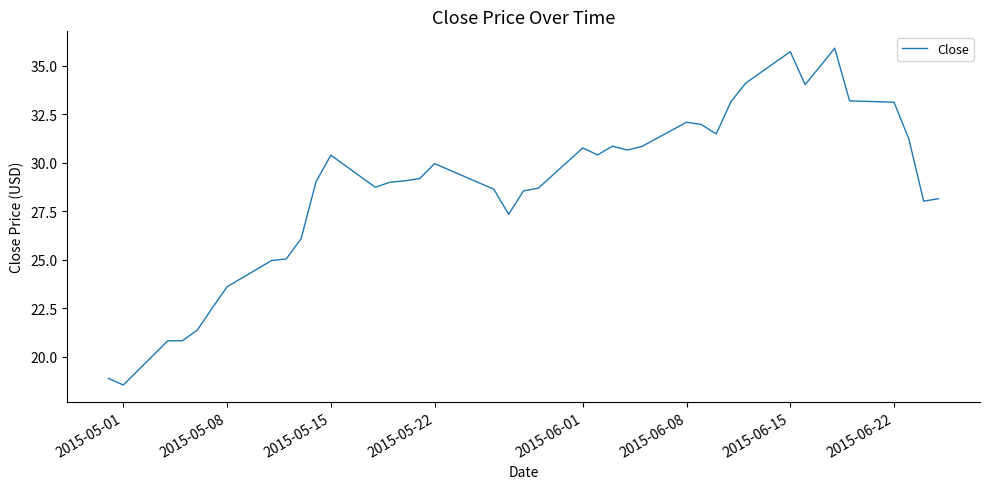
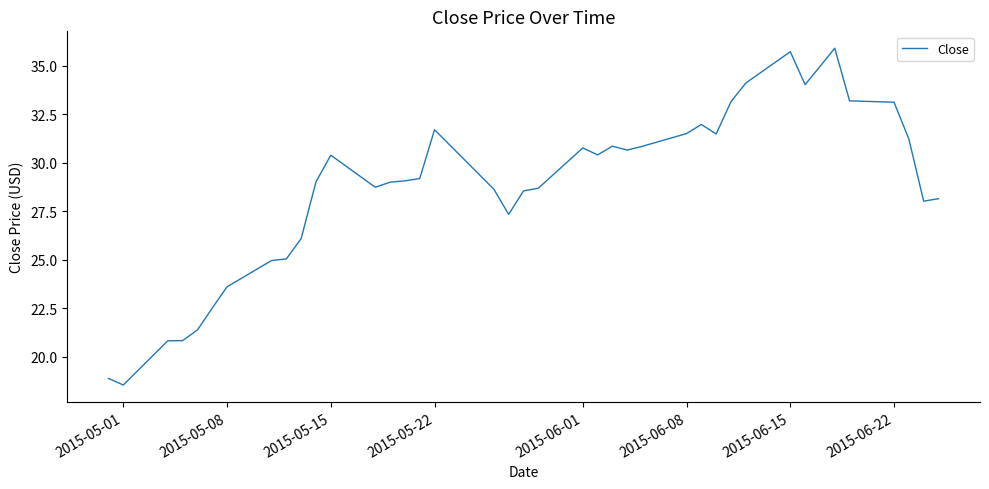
2015-05-22: 30.0 -> 31.7
2015-06-08: 32.1 -> 31.5
